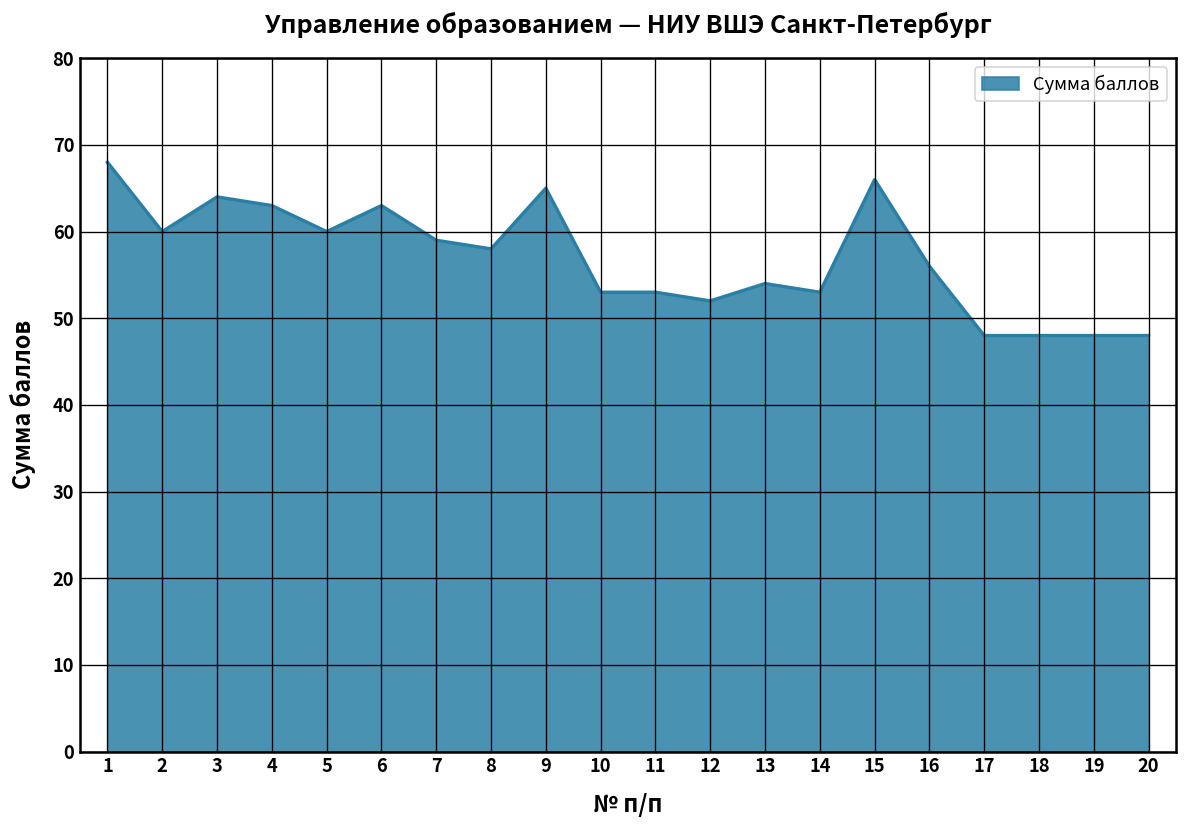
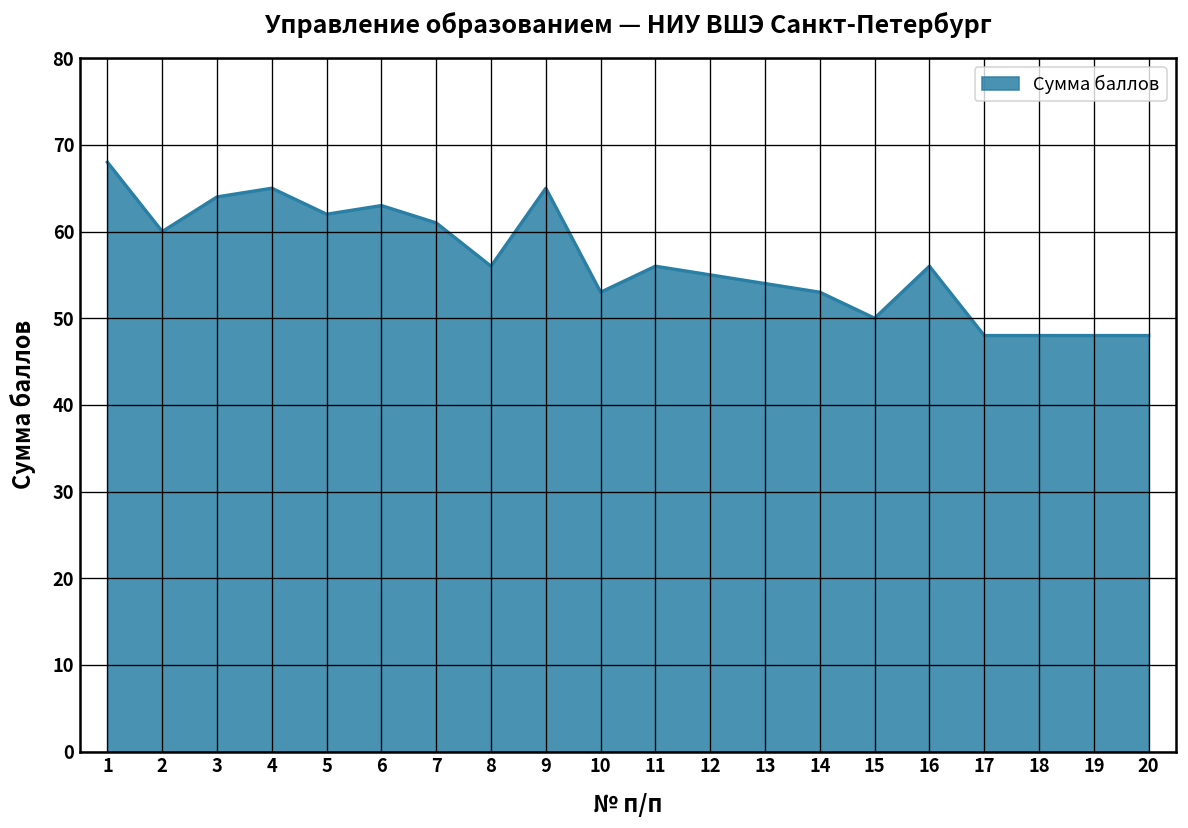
4: 63 -> 65
5: 60 -> 62
7: 59 -> 61
8: 58 -> 56
11: 53 -> 56
12: 52 -> 55
15: 66 -> 50
